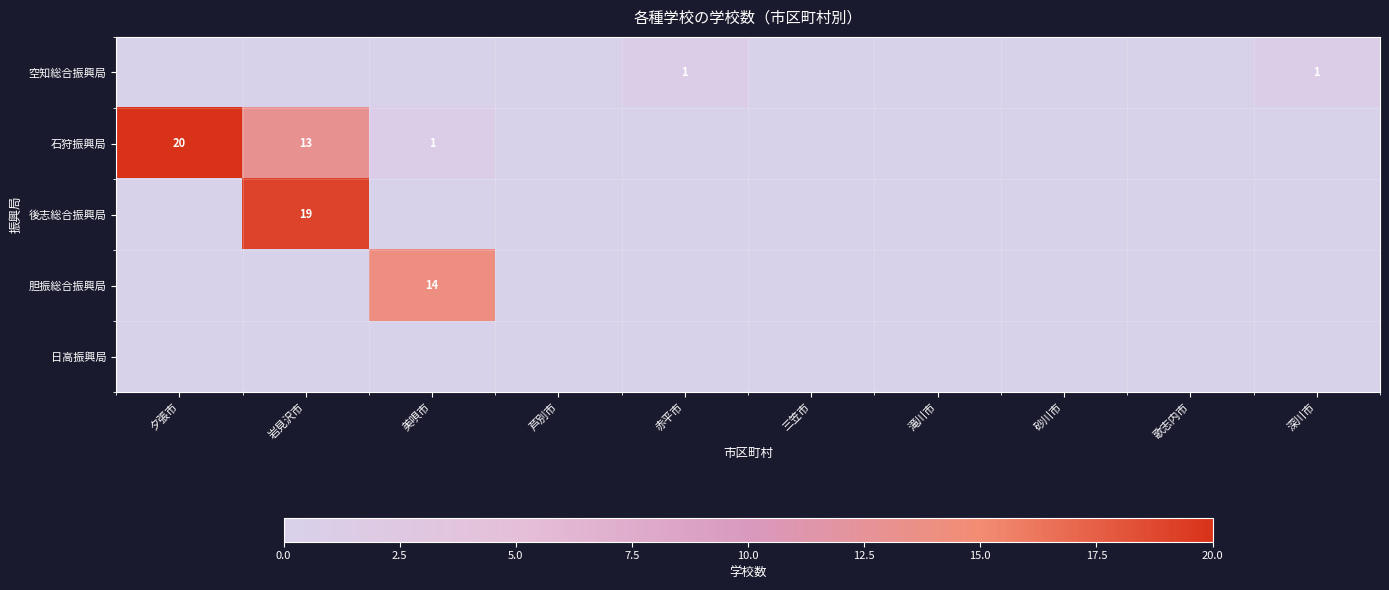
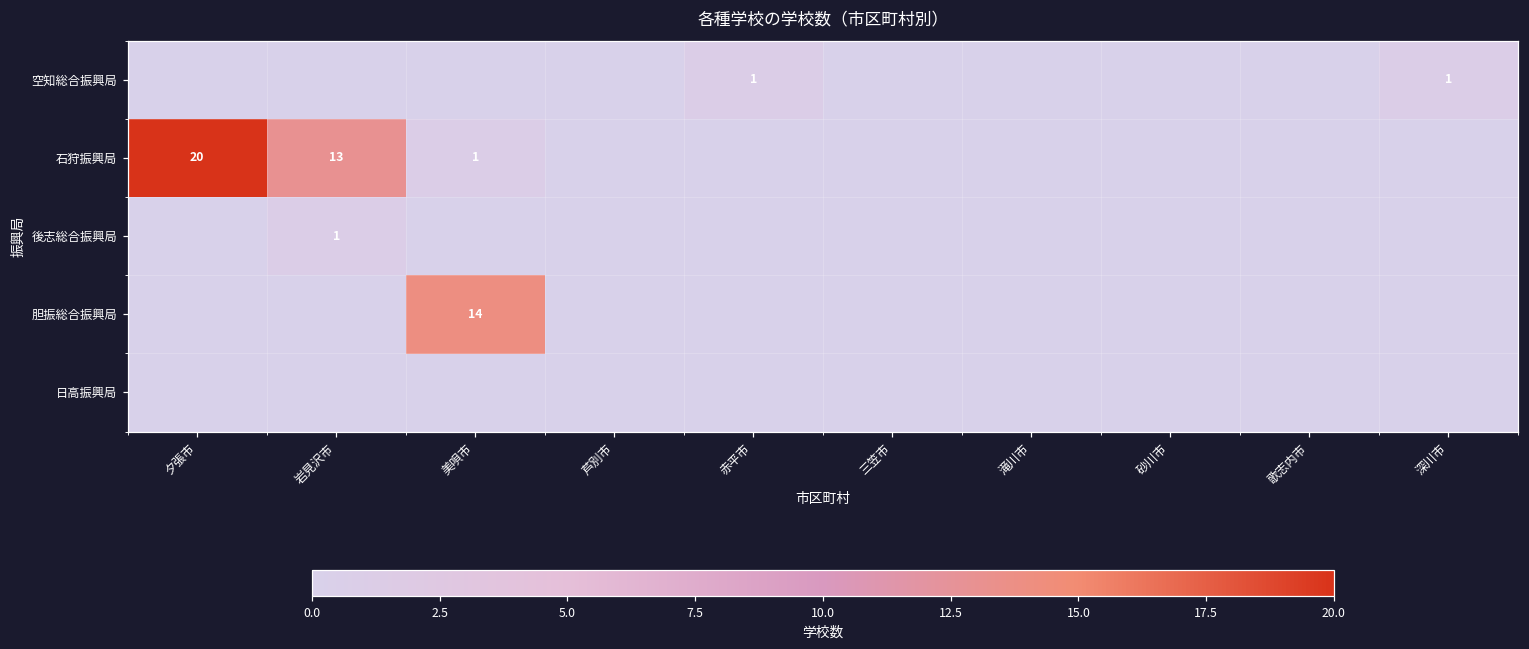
後志総合振興局, 岩見沢市: 19 -> 1
